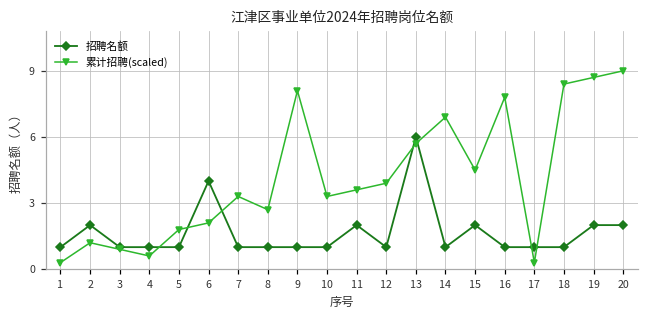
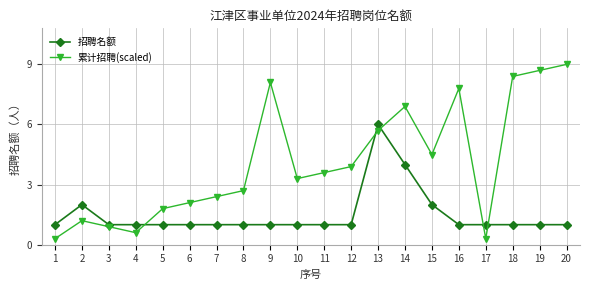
招聘名额, 6: 4 -> 1
累计招聘(scaled), 7: 3.3 -> 2.4
招聘名额, 11: 2 -> 1
招聘名额, 14: 1 -> 4
招聘名额, 19: 2 -> 1
招聘名额, 20: 2 -> 1
